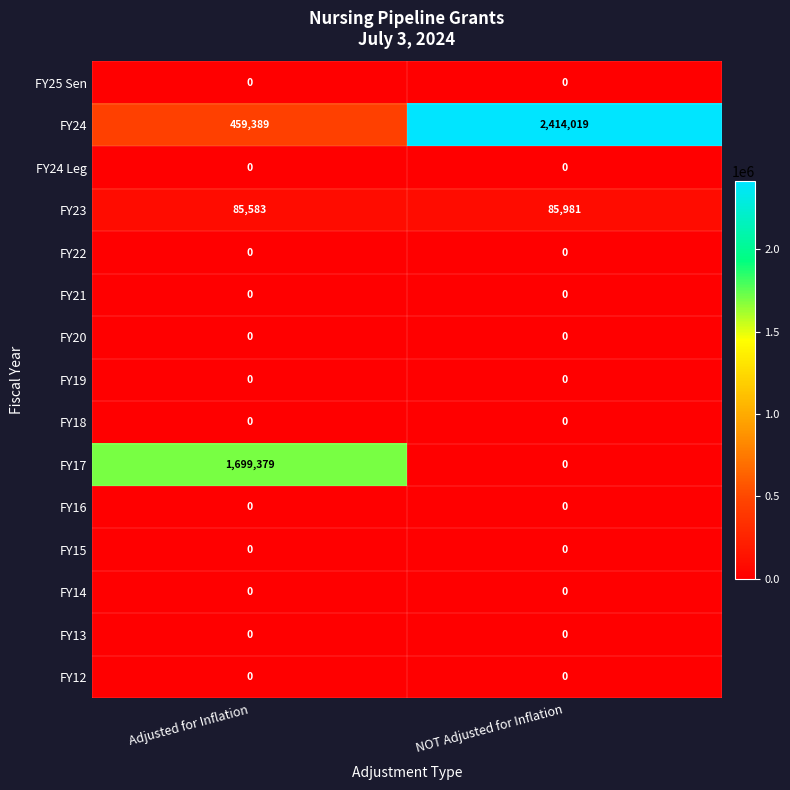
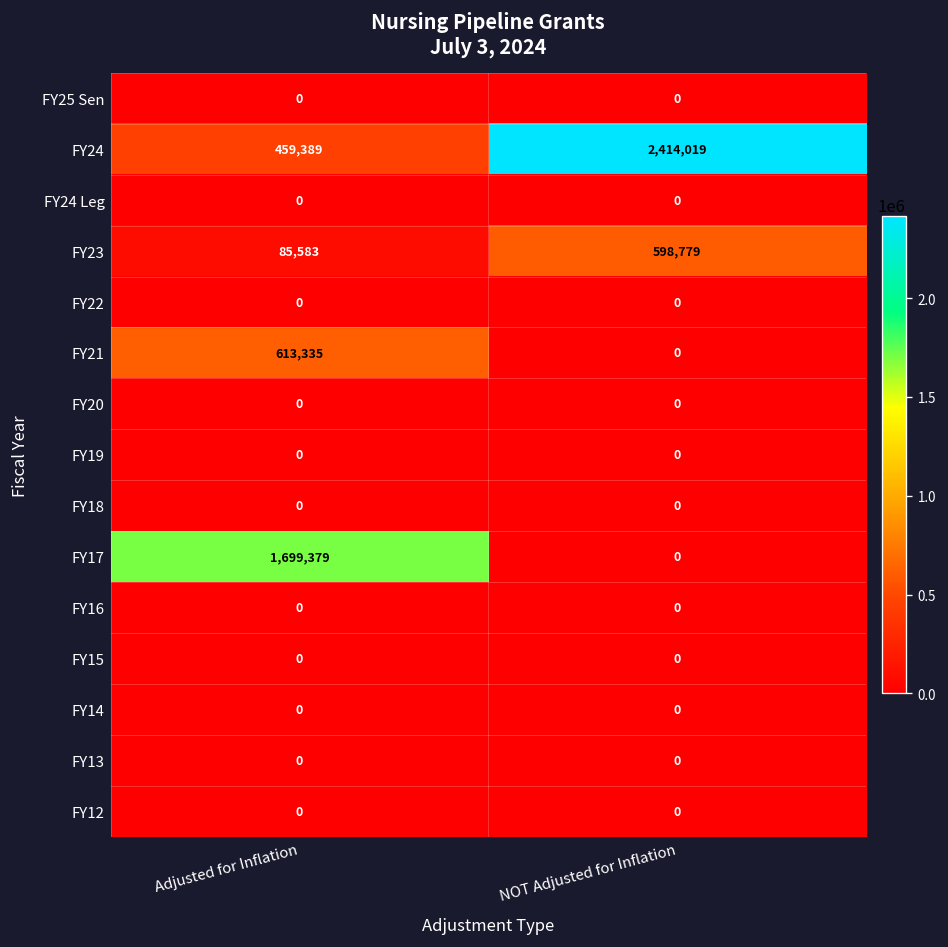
FY23, NOT Adjusted for Inflation: 85,981 -> 598,779
FY21, Adjusted for Inflation: 0 -> 613,335
